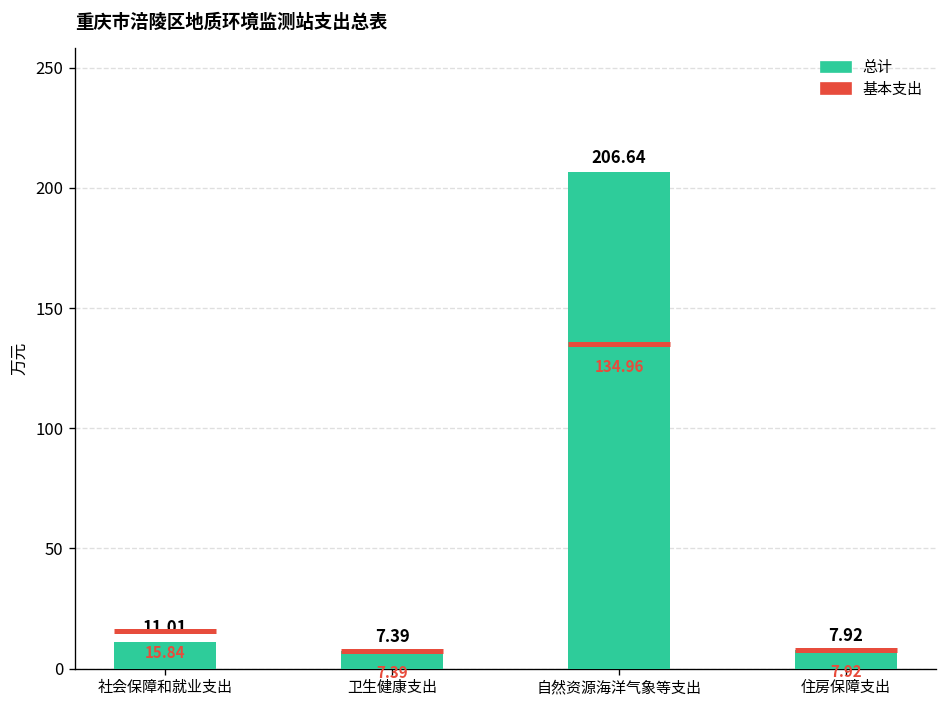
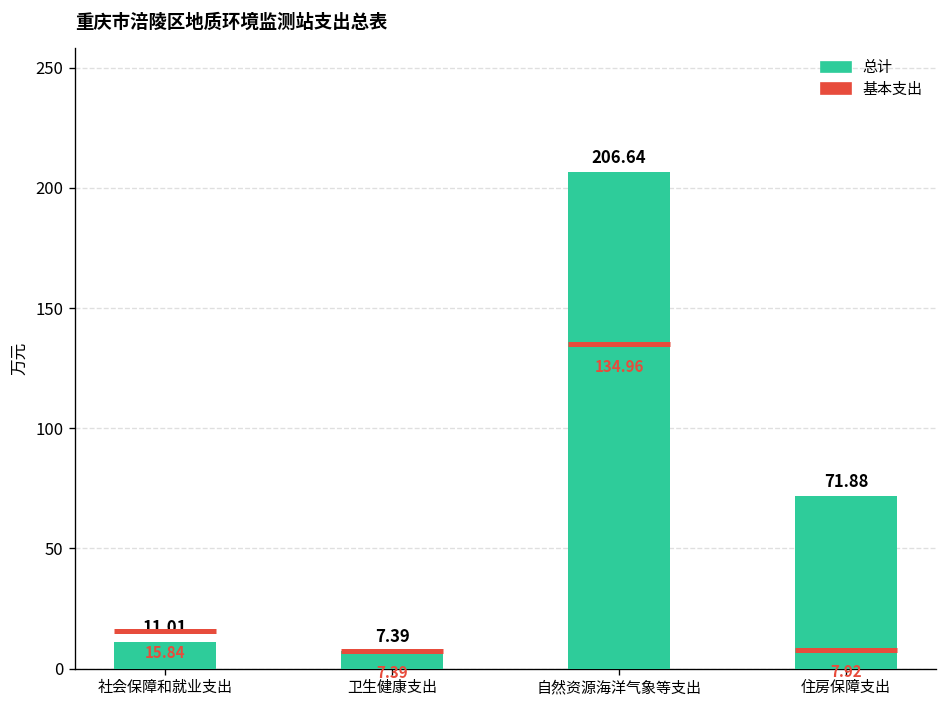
住房保障支出: 7.92 -> 71.88
